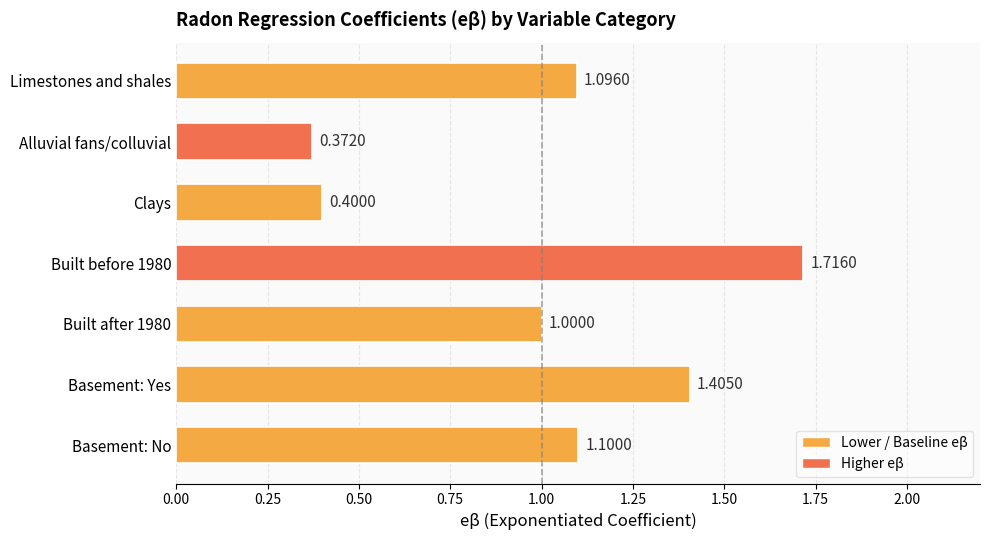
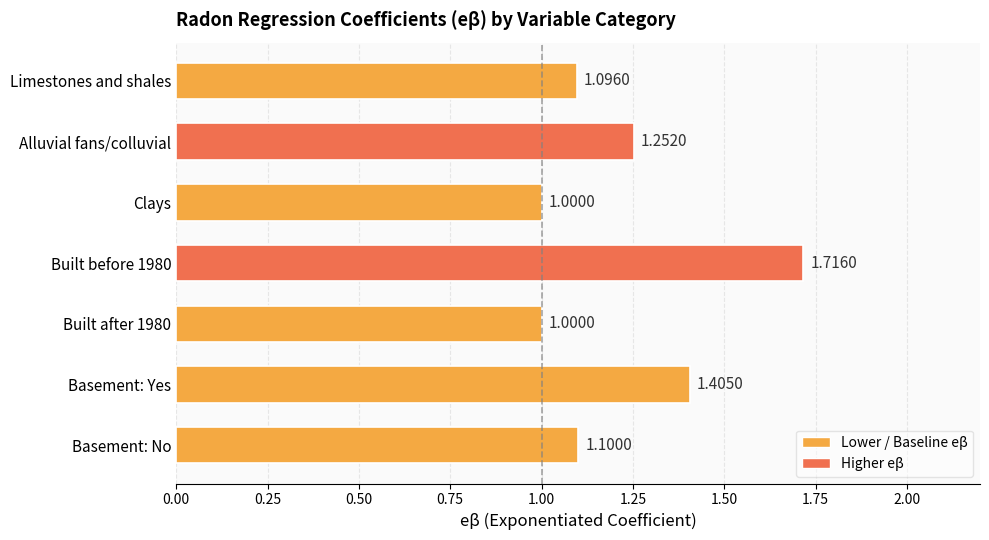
Alluvial fans/colluvial: 0.3720 -> 1.2520
Clays: 0.4000 -> 1.0000
